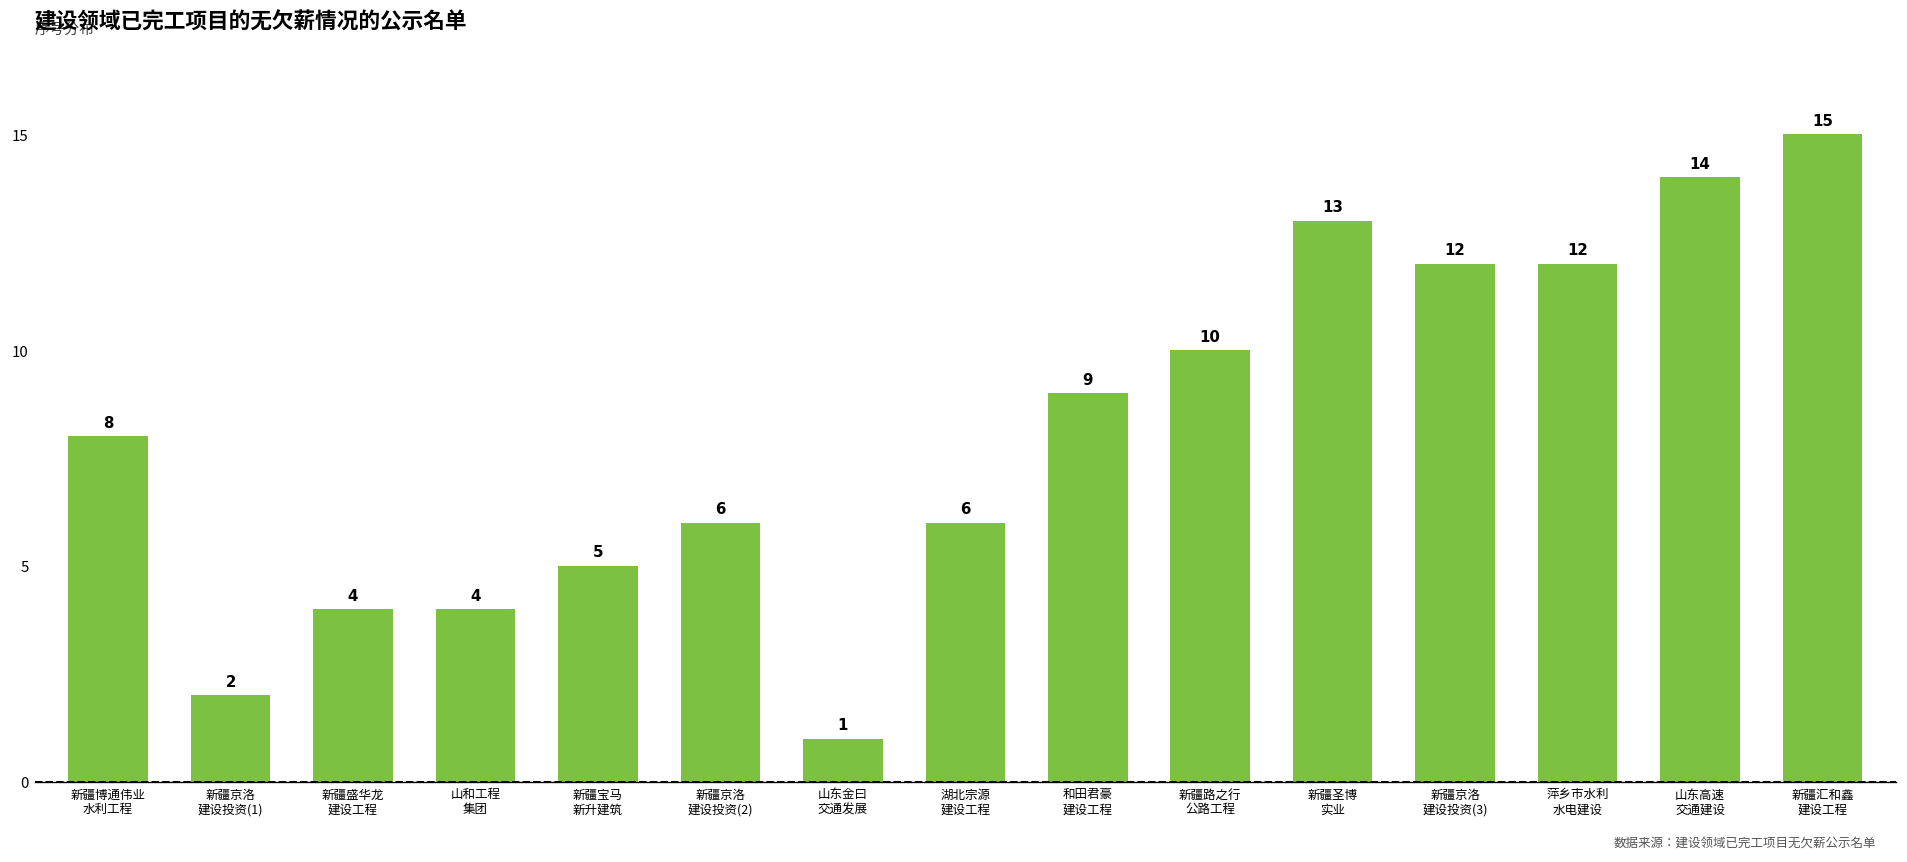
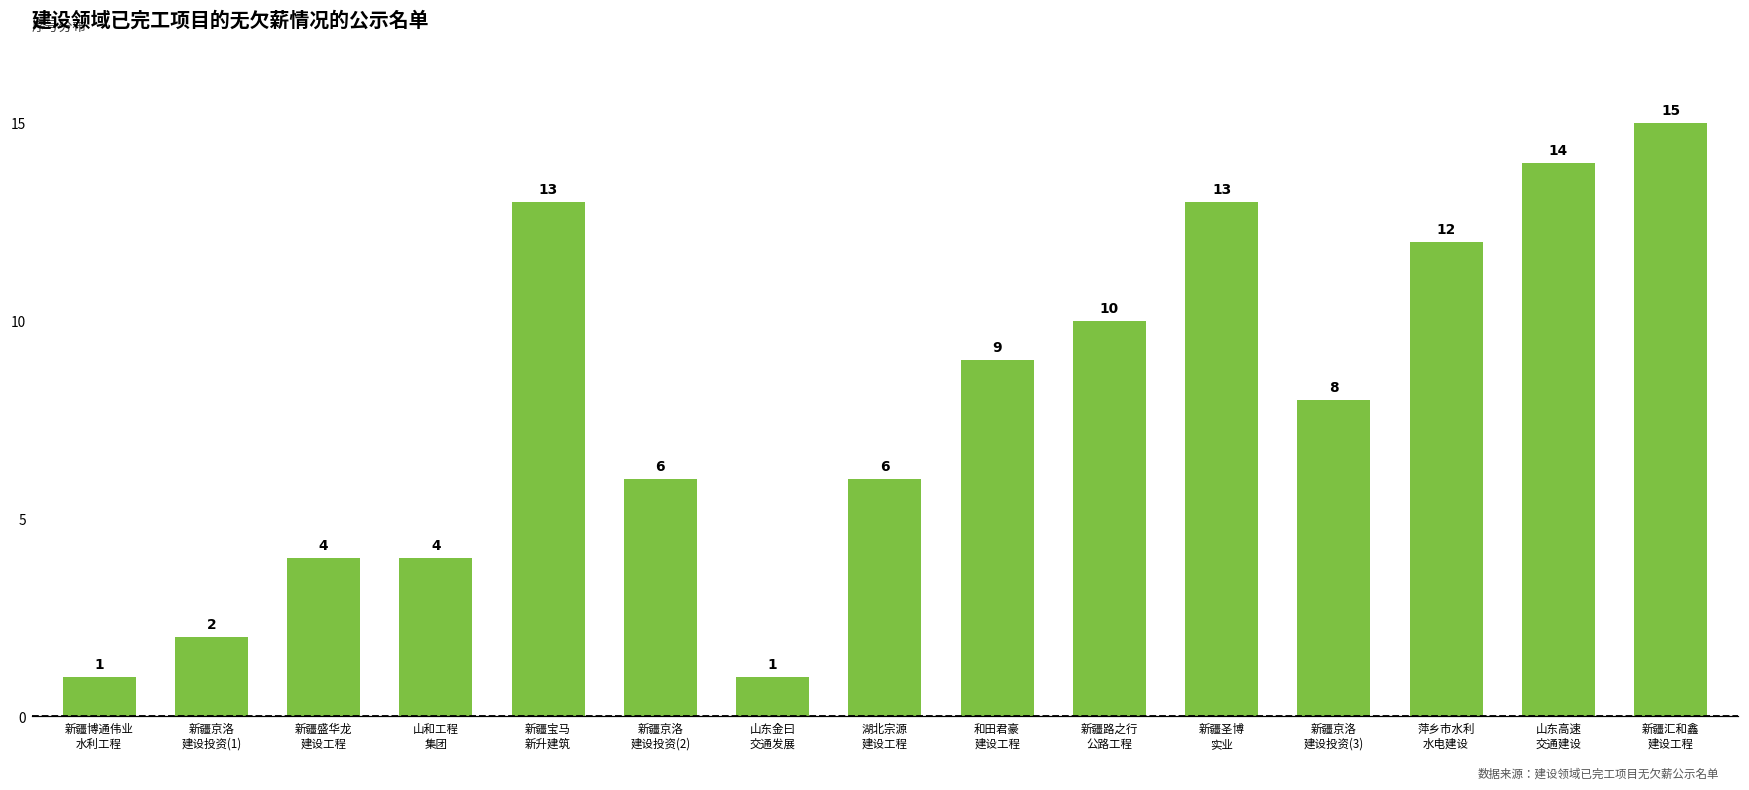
新疆博通伟业 水利工程: 8 -> 1
新疆宝马 新升建筑: 5 -> 13
新疆京洛 建设投资(3): 12 -> 8
